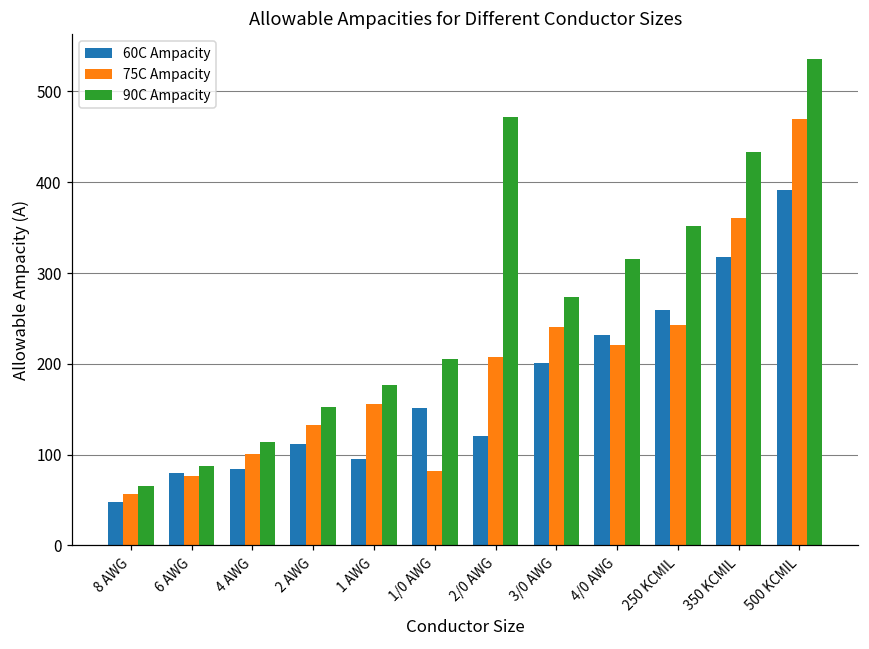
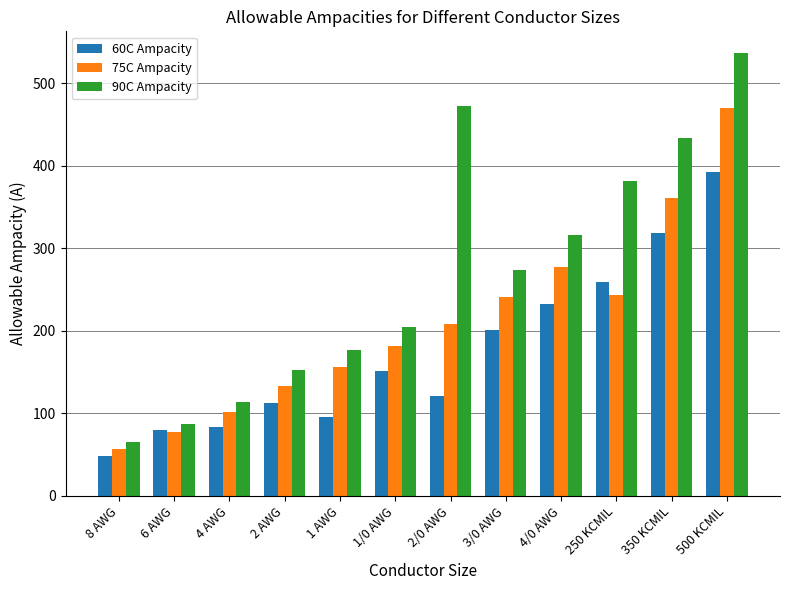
75C Ampacity, 1/0 AWG: 80 -> 180
75C Ampacity, 4/0 AWG: 220 -> 280
90C Ampacity, 250 KCMIL: 350 -> 380
